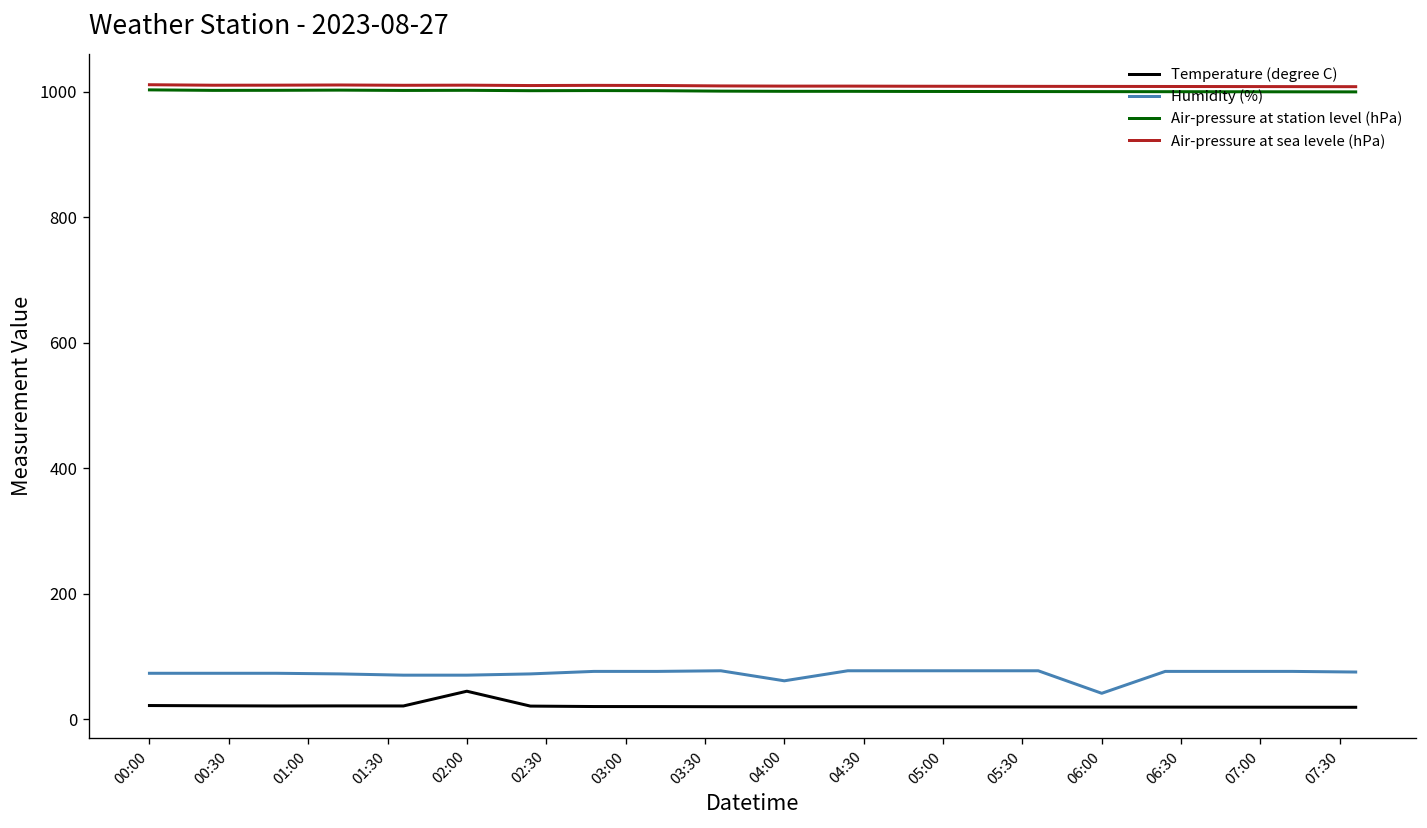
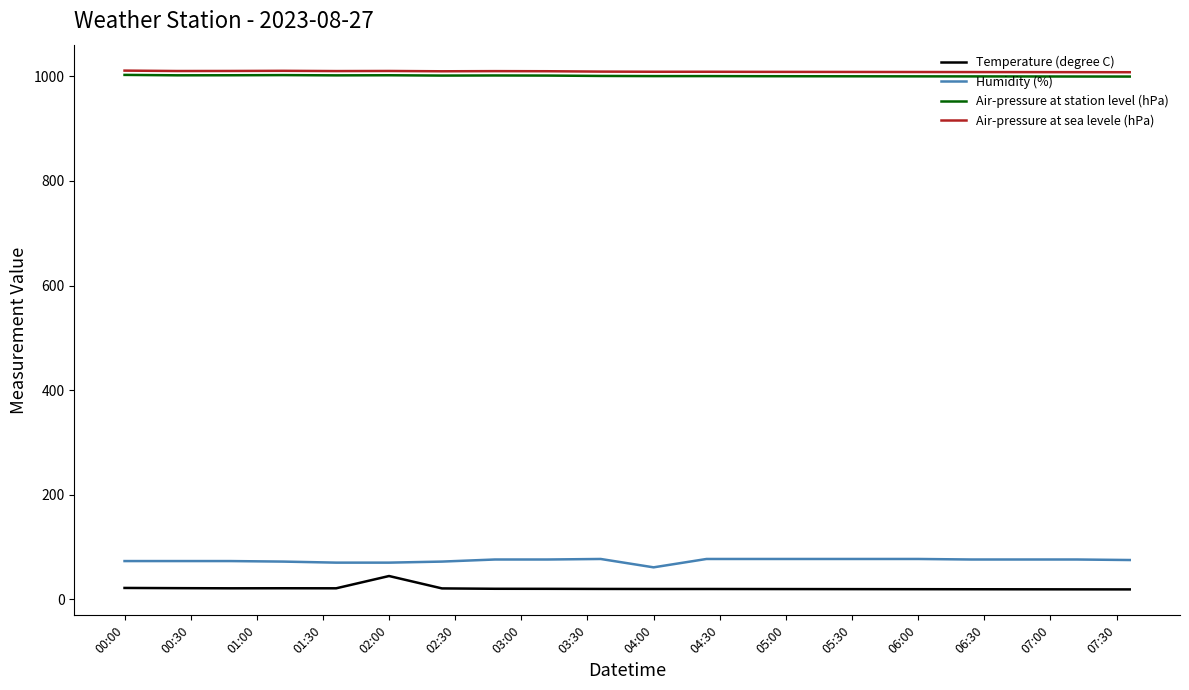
Humidity (%), 06:00: 40 -> 80
